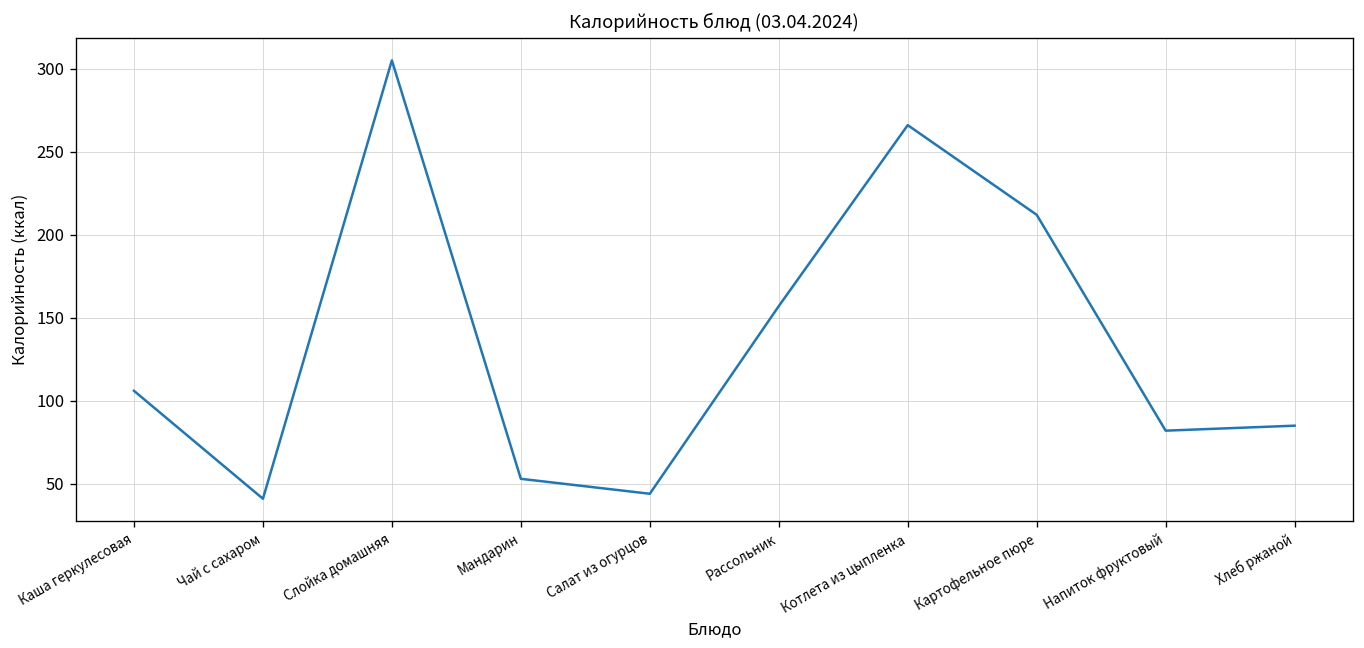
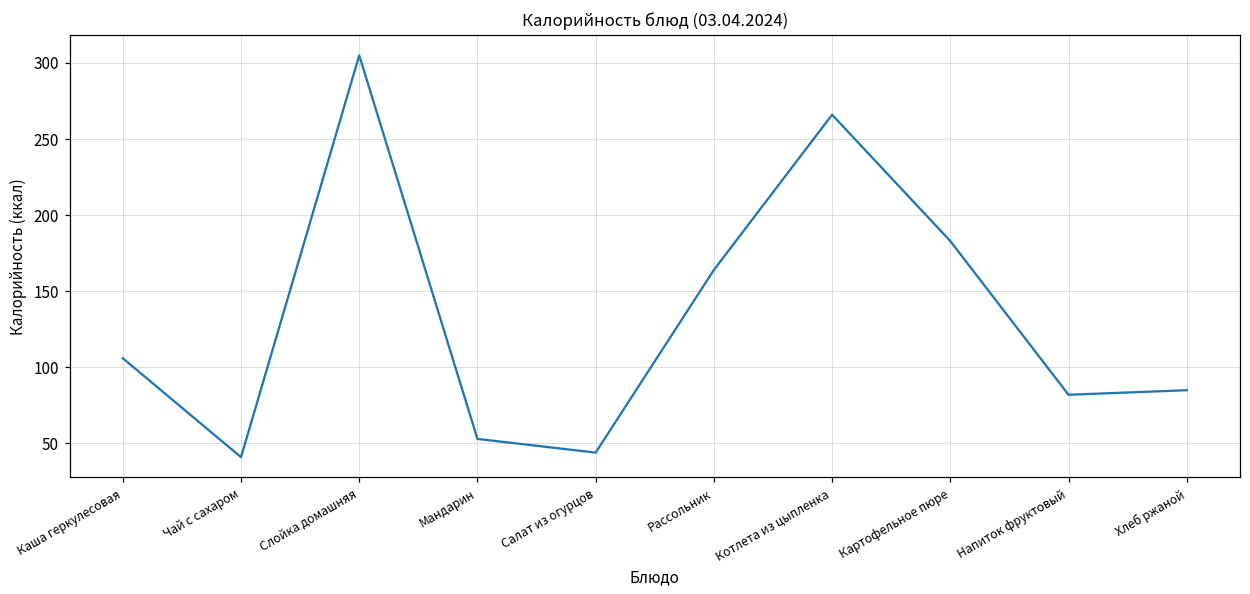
Рассольник: 157 -> 164
Картофельное пюре: 212 -> 183
